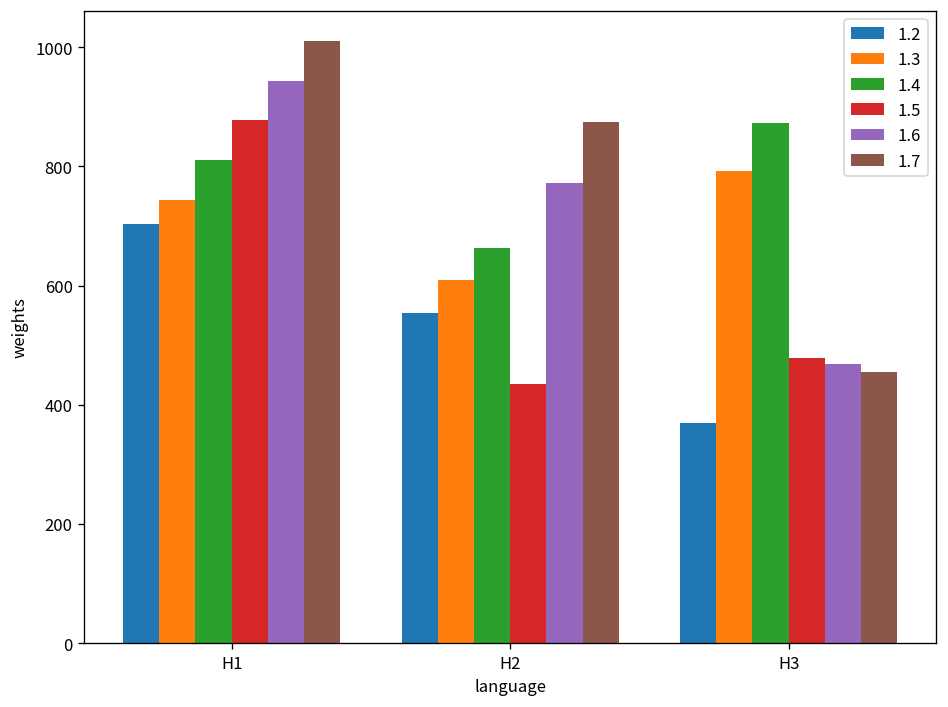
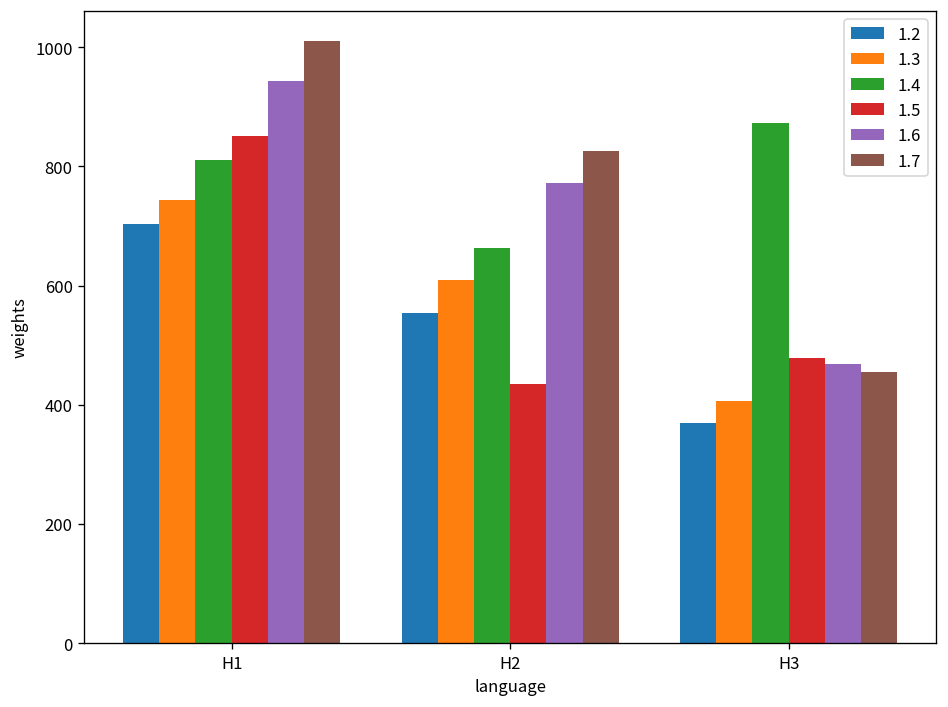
1.5, H1: 880 -> 850
1.7, H2: 870 -> 830
1.3, H3: 790 -> 410
